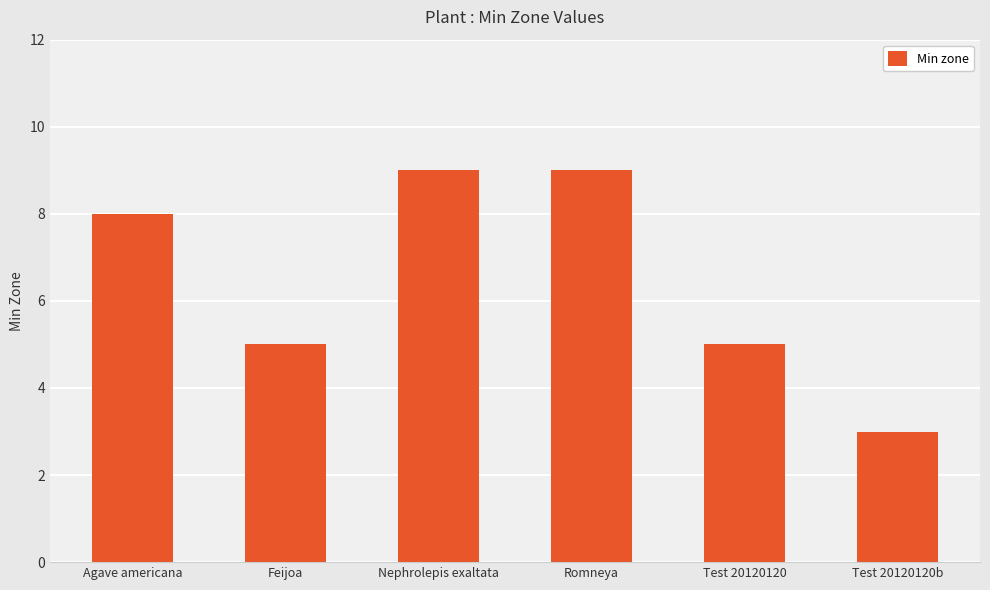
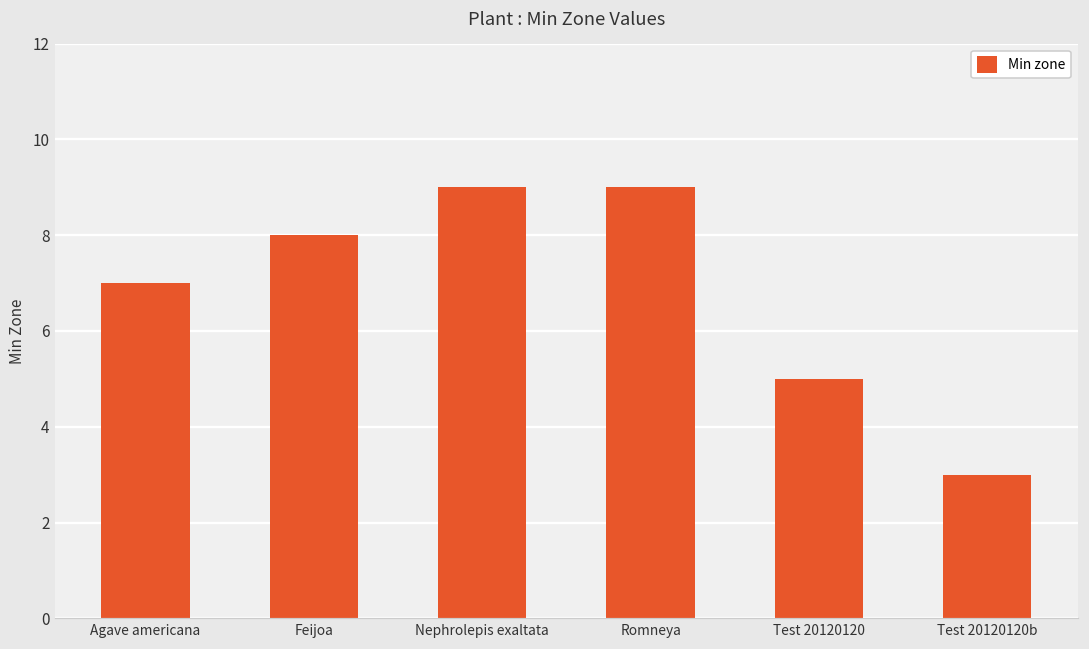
Agave americana: 8 -> 7
Feijoa: 5 -> 8
